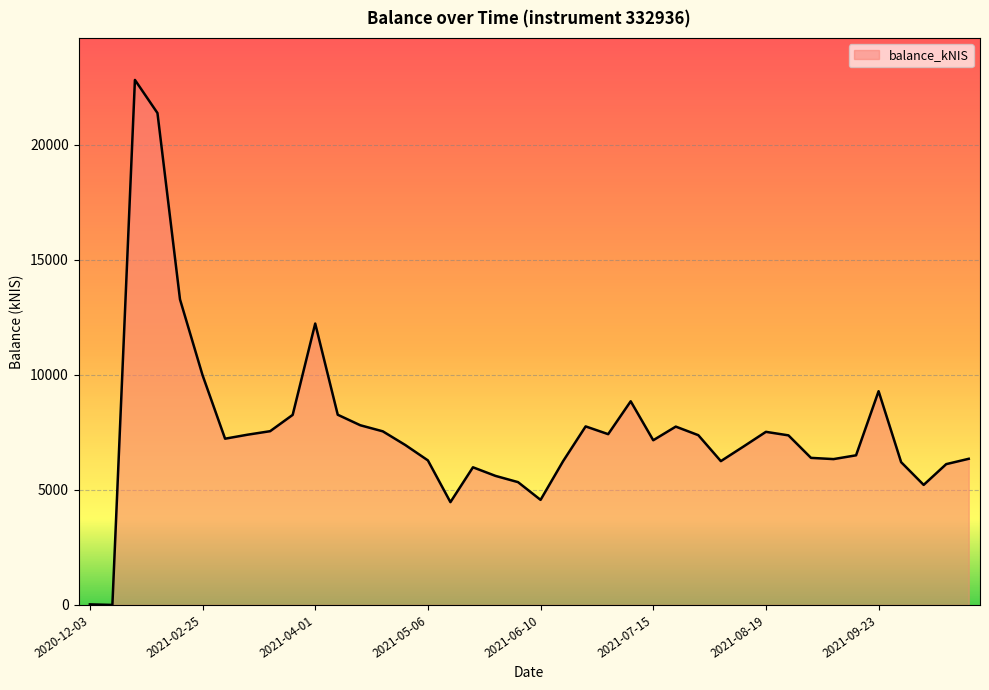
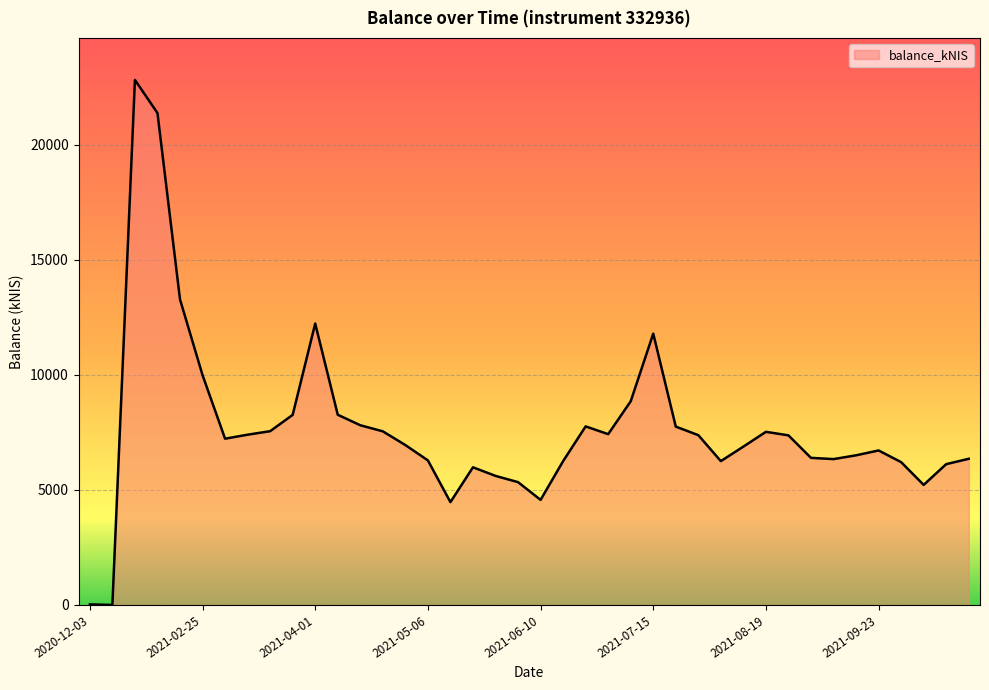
2021-07-15: 7200 -> 11800
2021-09-23: 9300 -> 6700
